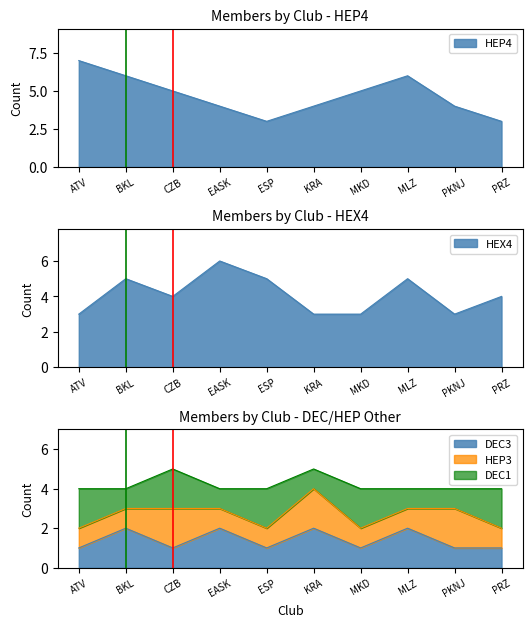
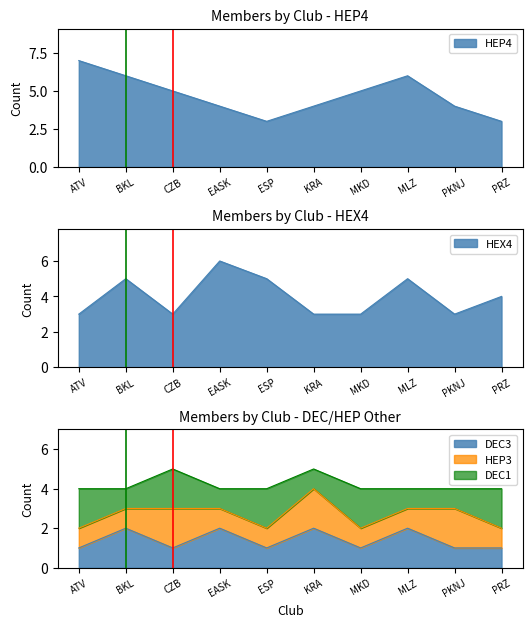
Members by Club - HEX4, CZB: 4 -> 3
